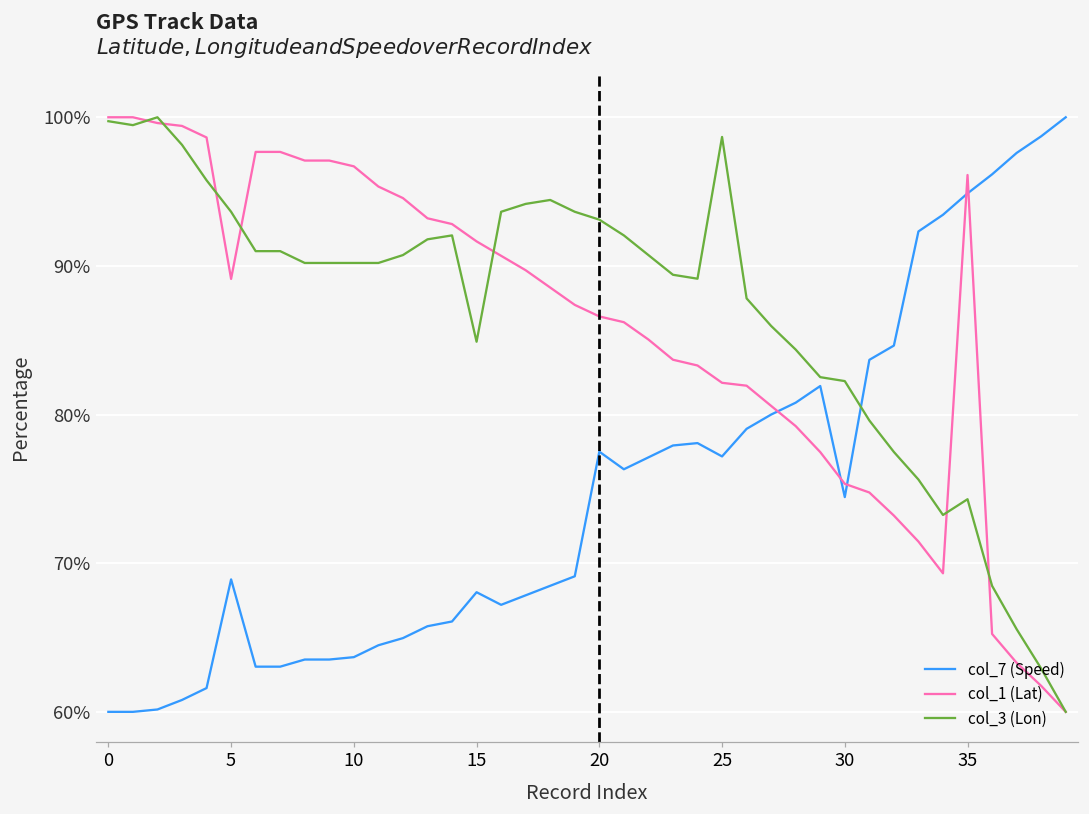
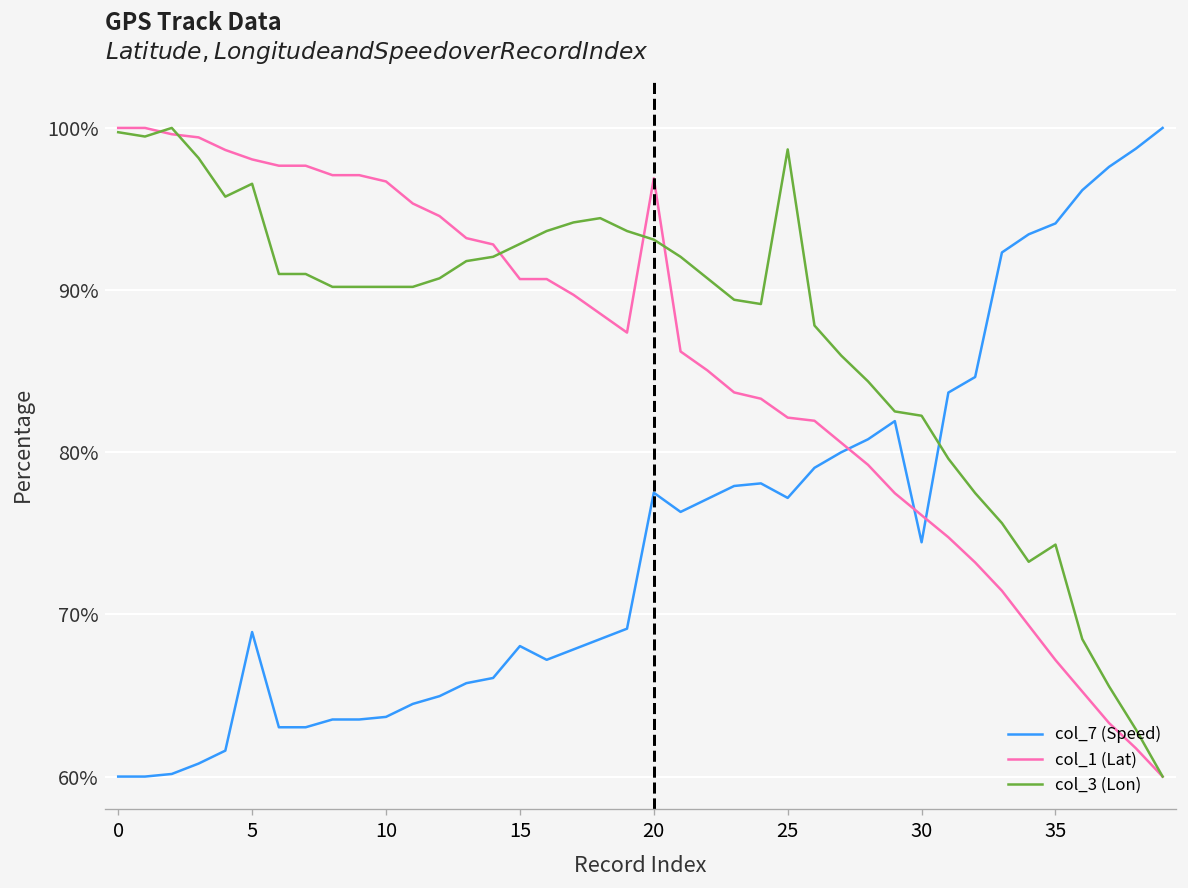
col_1 (Lat), 5: 89.1% -> 98.1%
col_3 (Lon), 5: 93.6% -> 96.6%
col_1 (Lat), 15: 91.7% -> 90.7%
col_3 (Lon), 15: 84.9% -> 92.8%
col_1 (Lat), 20: 86.6% -> 96.9%
col_1 (Lat), 30: 75.3% -> 76.1%
col_7 (Speed), 35: 94.9% -> 94.1%
col_1 (Lat), 35: 96.1% -> 67.2%
